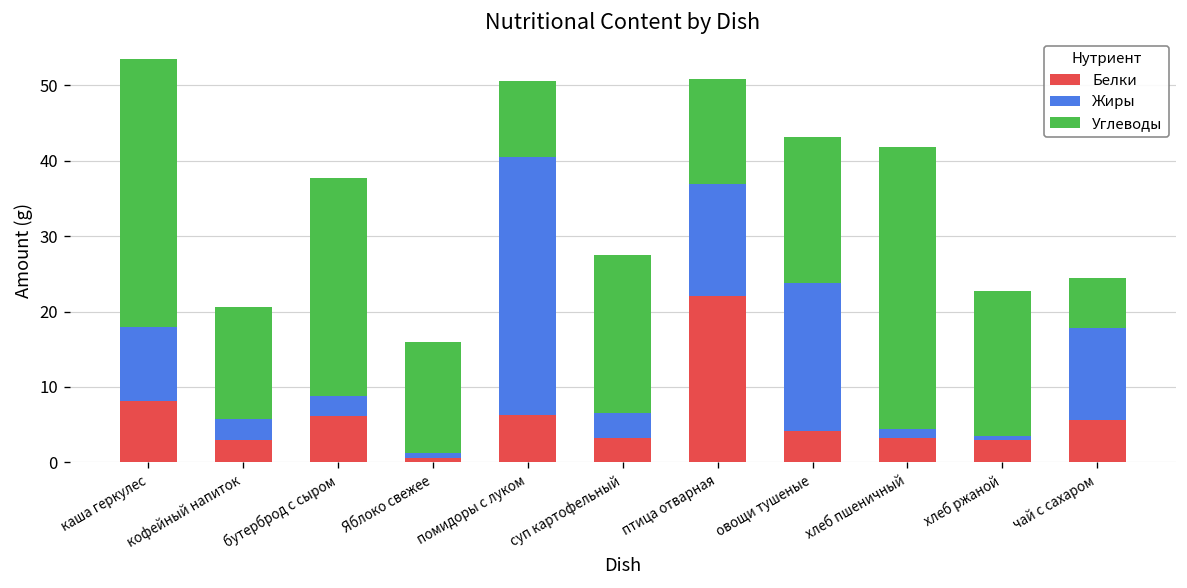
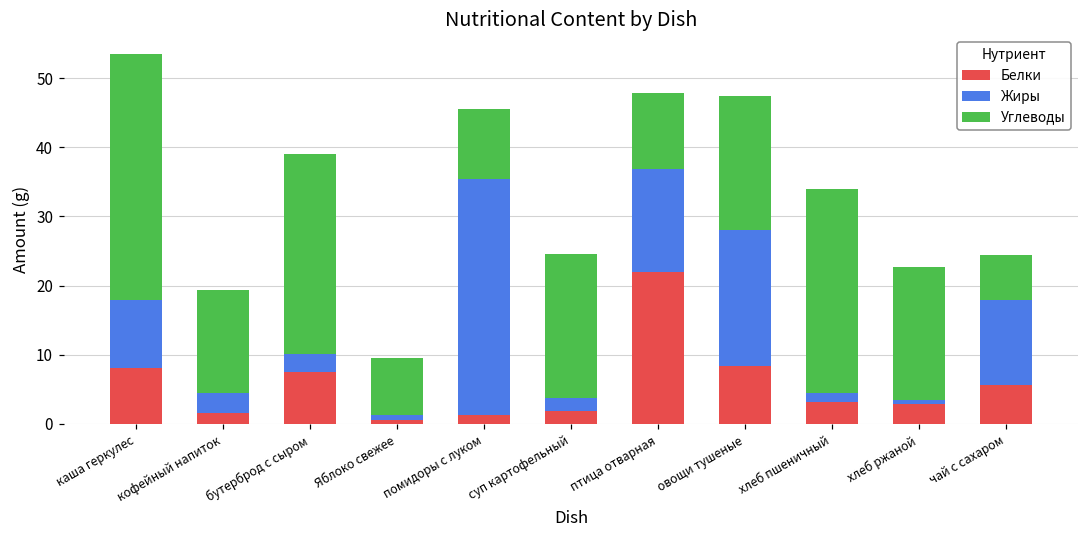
Белки, кофейный напиток: 3 -> 2
Белки, бутерброд с сыром: 6 -> 8
Углеводы, Яблоко свежее: 15 -> 8
Белки, помидоры с луком: 6 -> 1
Белки, суп картофельный: 3 -> 2
Жиры, суп картофельный: 3 -> 2
Углеводы, птица отварная: 14 -> 11
Белки, овощи тушеные: 4 -> 8
Углеводы, хлеб пшеничный: 37 -> 30
